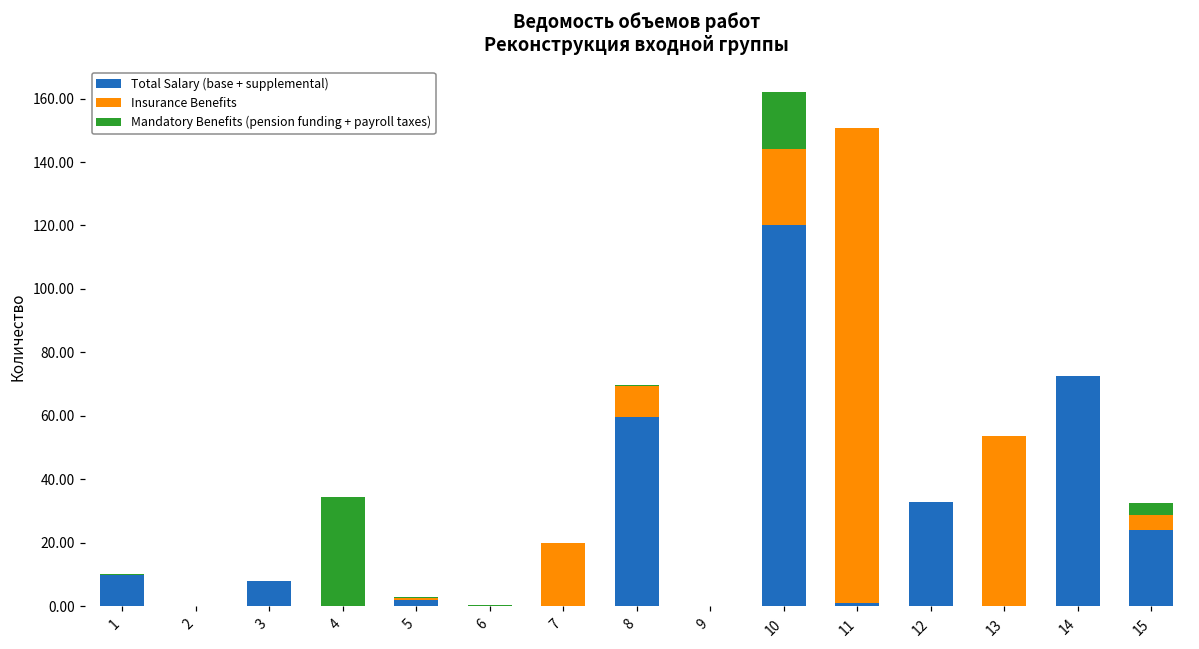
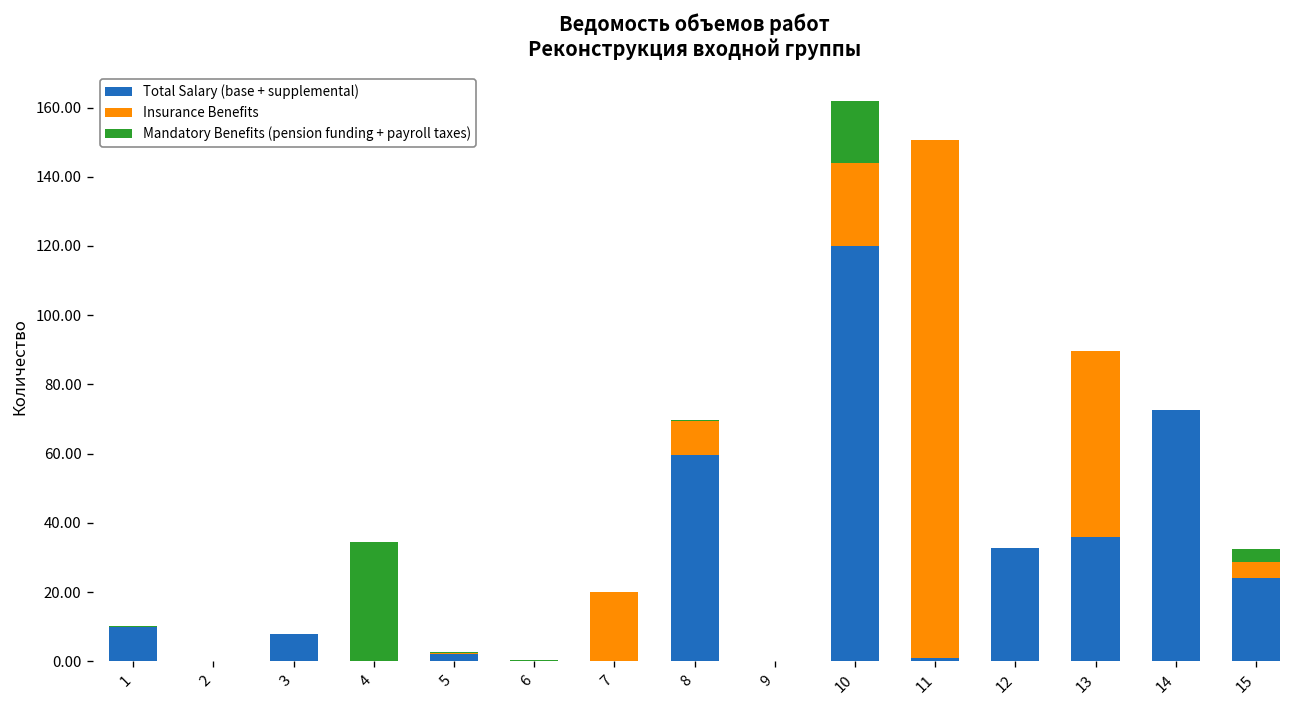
Total Salary (base + supplemental), 13: 0 -> 36
